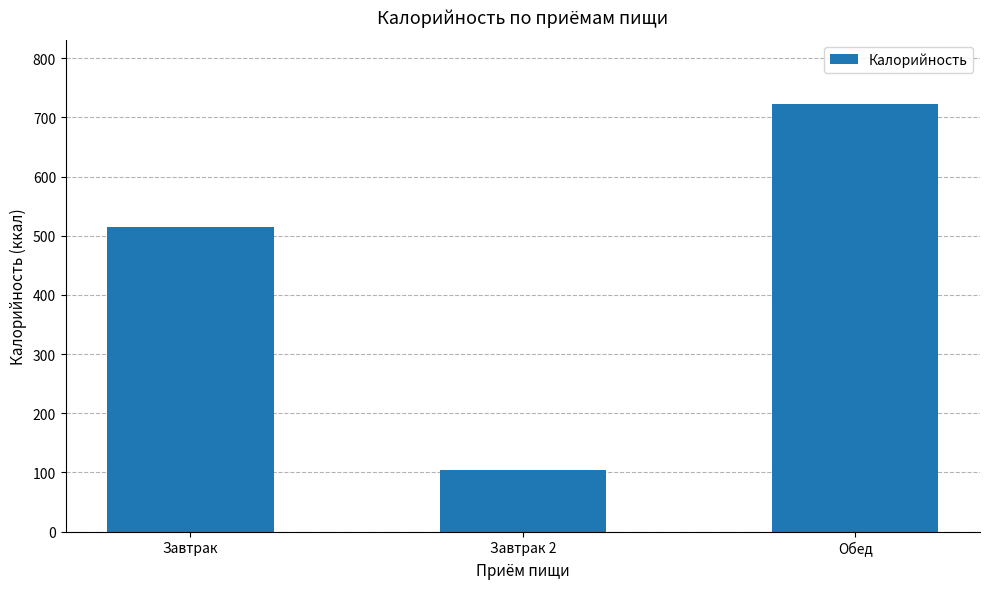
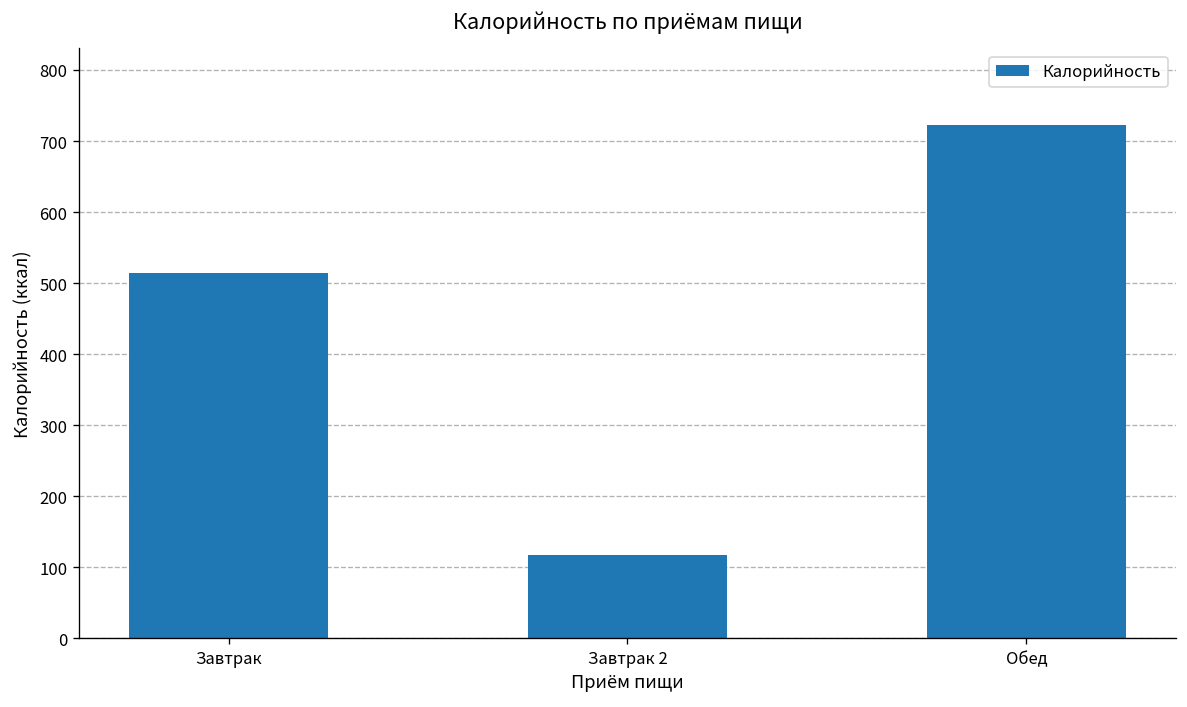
Завтрак 2: 100 -> 120
